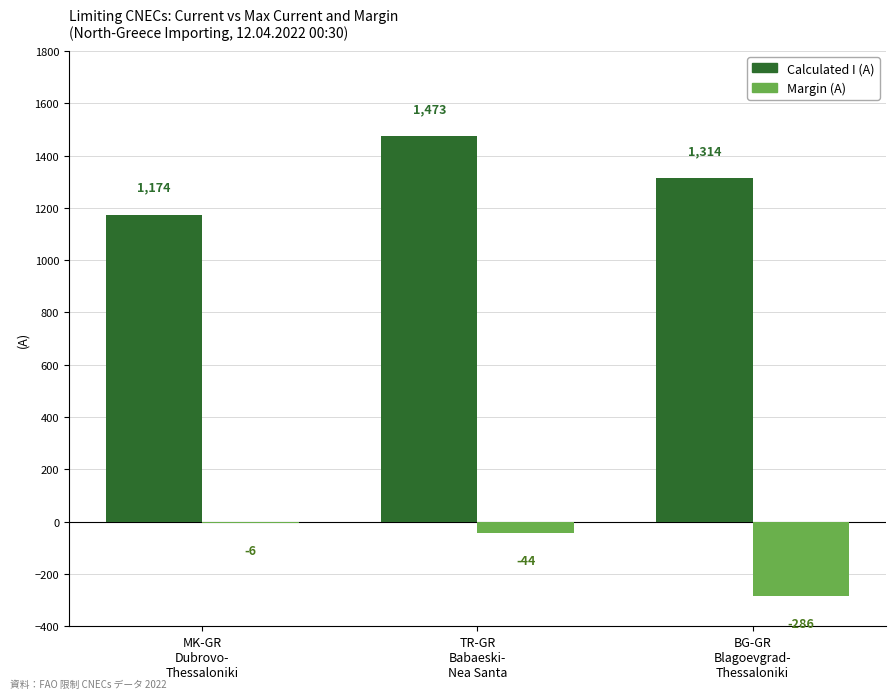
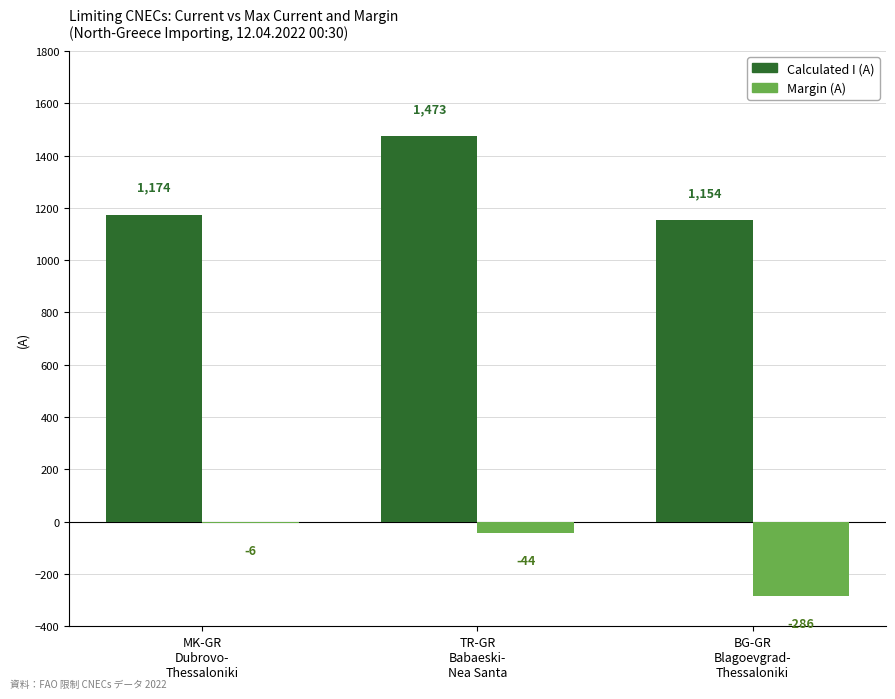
Calculated I (A), BG-GR Blagoevgrad- Thessaloniki: 1,314 -> 1,154
